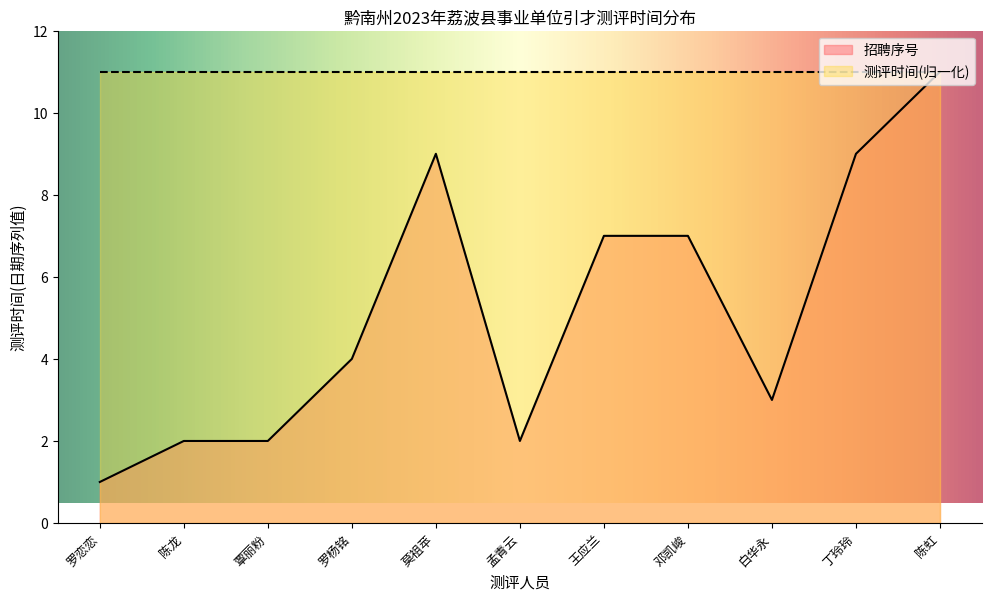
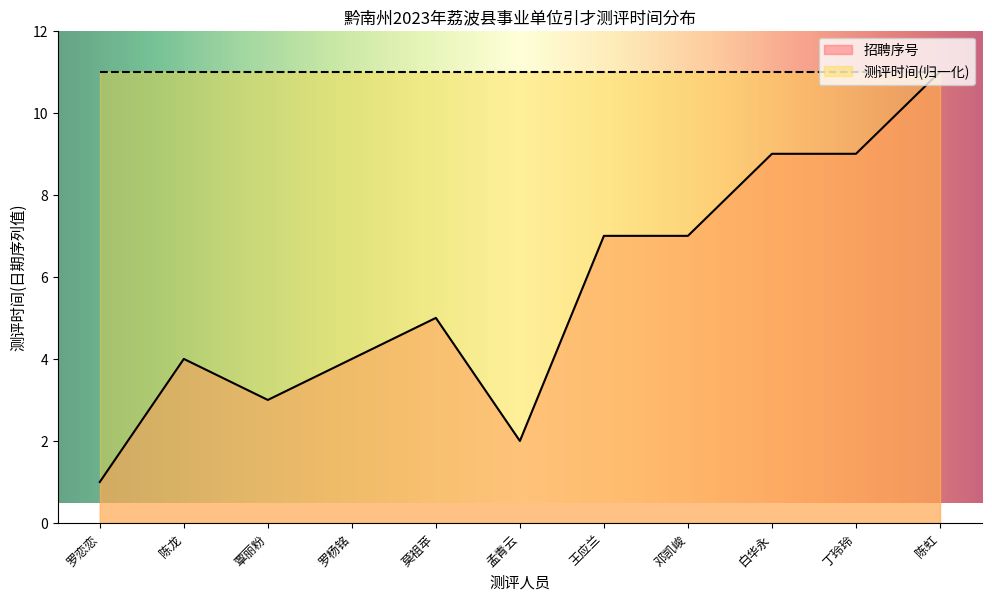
招聘序号, 陈龙: 2 -> 4
招聘序号, 覃丽粉: 2 -> 3
招聘序号, 莫祖苹: 9 -> 5
招聘序号, 白华永: 3 -> 9
